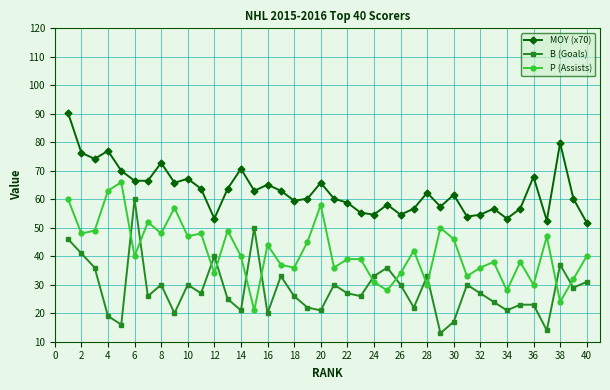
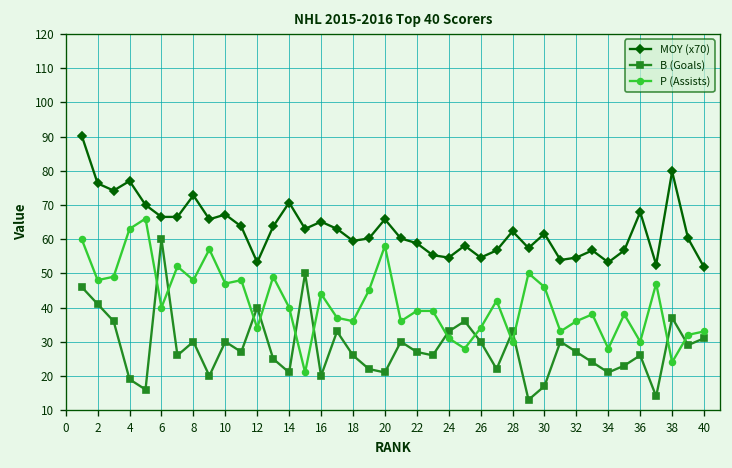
B (Goals), 36: 23 -> 26
P (Assists), 40: 40 -> 33
